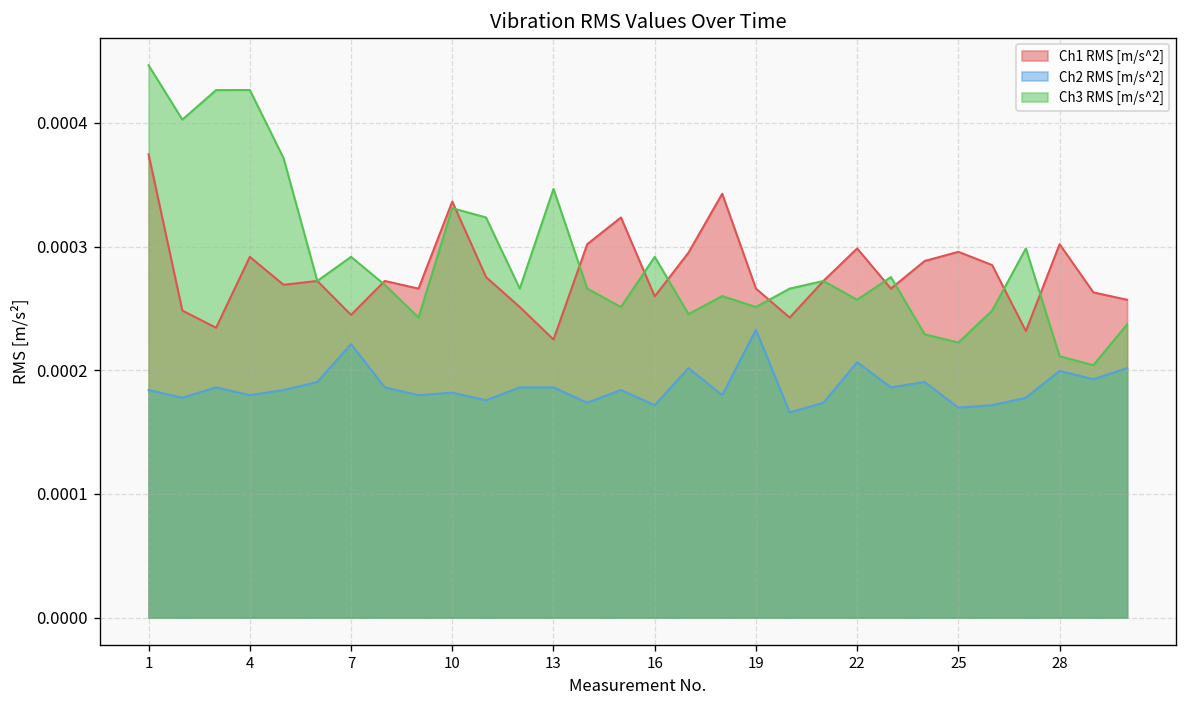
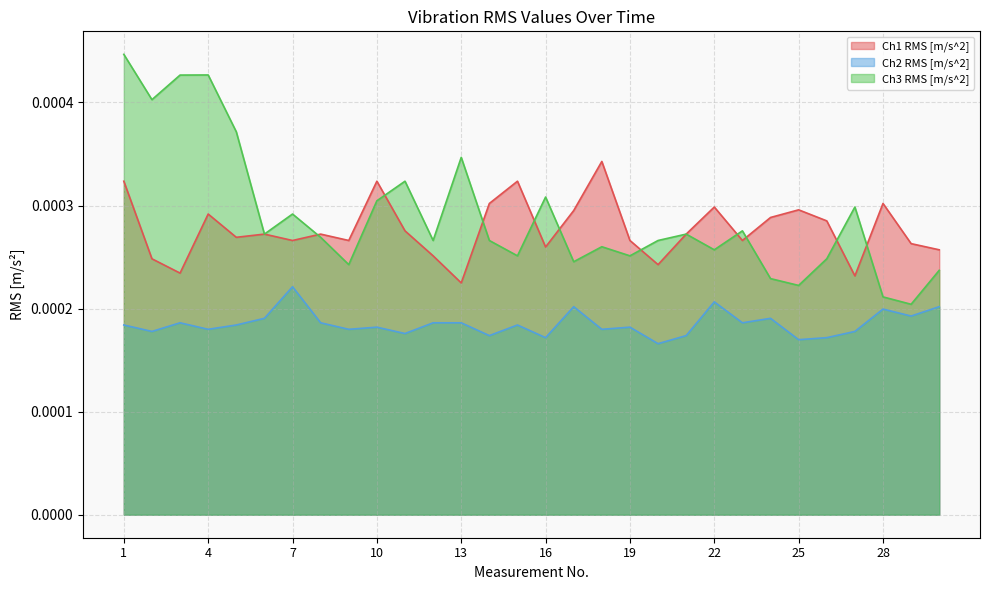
Ch1 RMS [m/s^2], 1: 0.000375 -> 0.000324
Ch1 RMS [m/s^2], 7: 0.000245 -> 0.000266
Ch1 RMS [m/s^2], 10: 0.000336 -> 0.000324
Ch3 RMS [m/s^2], 10: 0.000331 -> 0.000305
Ch3 RMS [m/s^2], 16: 0.000292 -> 0.000308
Ch2 RMS [m/s^2], 19: 0.000233 -> 0.000182
